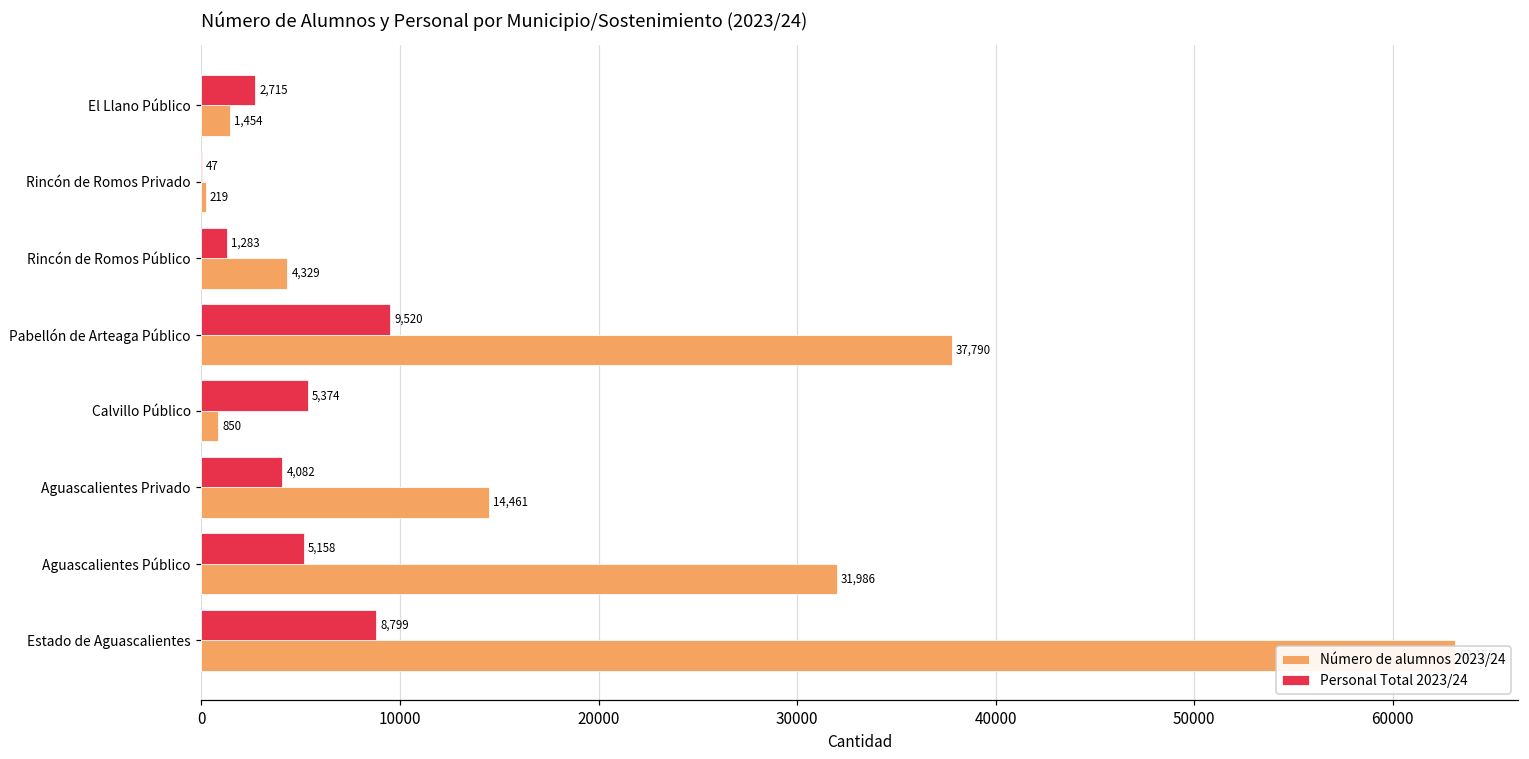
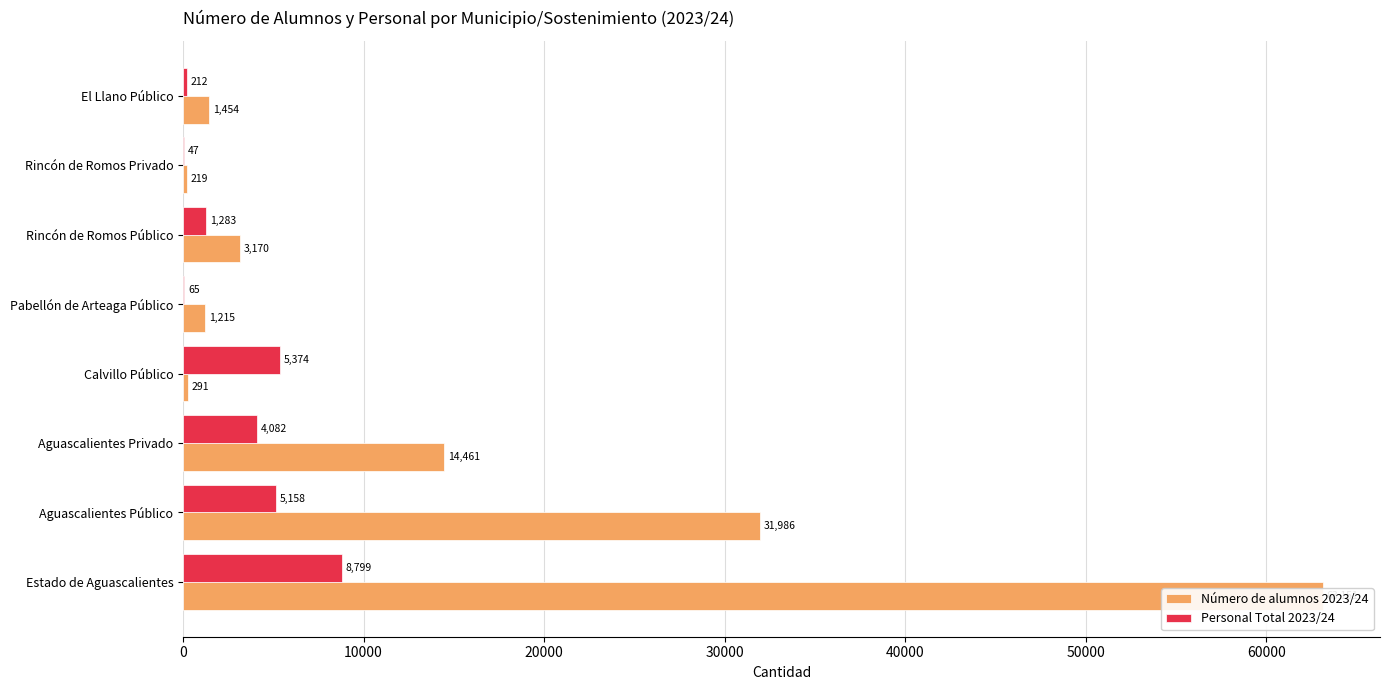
Personal Total 2023/24, El Llano Público: 2,715 -> 212
Número de alumnos 2023/24, Rincón de Romos Público: 4,329 -> 3,170
Personal Total 2023/24, Pabellón de Arteaga Público: 9,520 -> 65
Número de alumnos 2023/24, Pabellón de Arteaga Público: 37,790 -> 1,215
Número de alumnos 2023/24, Calvillo Público: 850 -> 291
